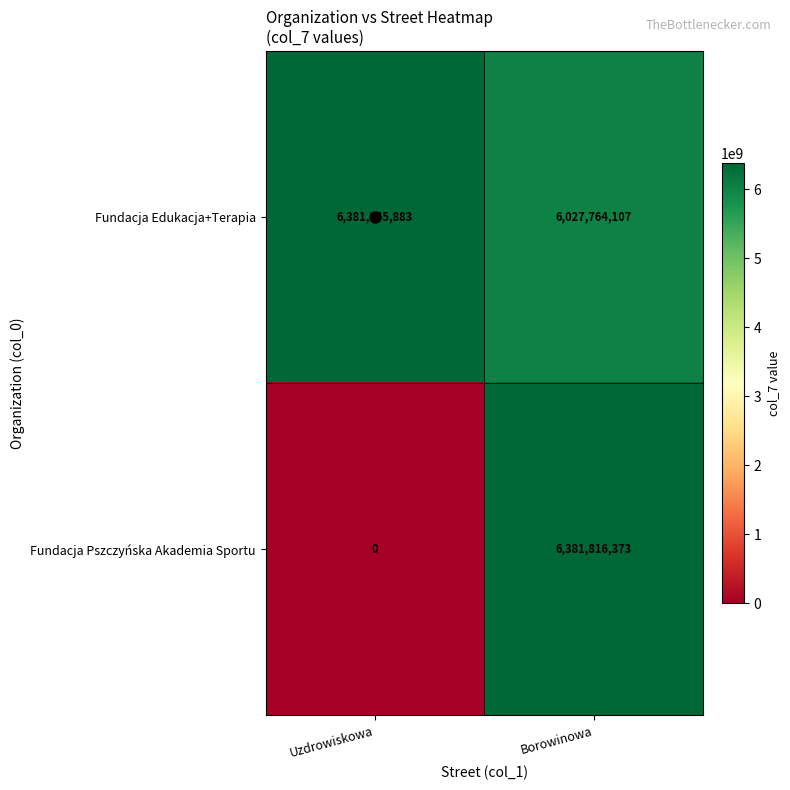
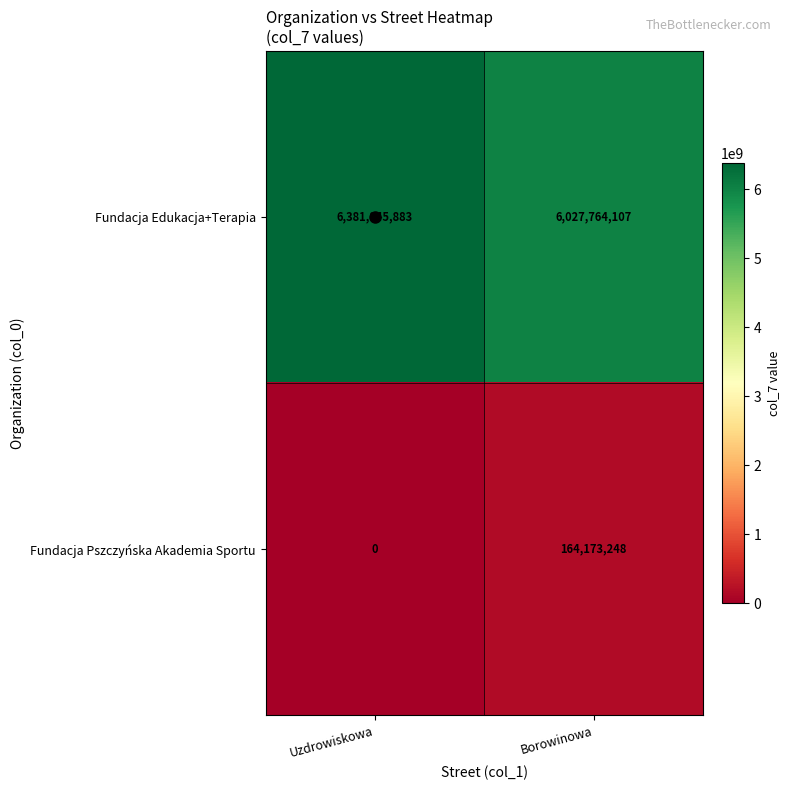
Fundacja Pszczyńska Akademia Sportu, Borowinowa: 6,381,816,373 -> 164,173,248
